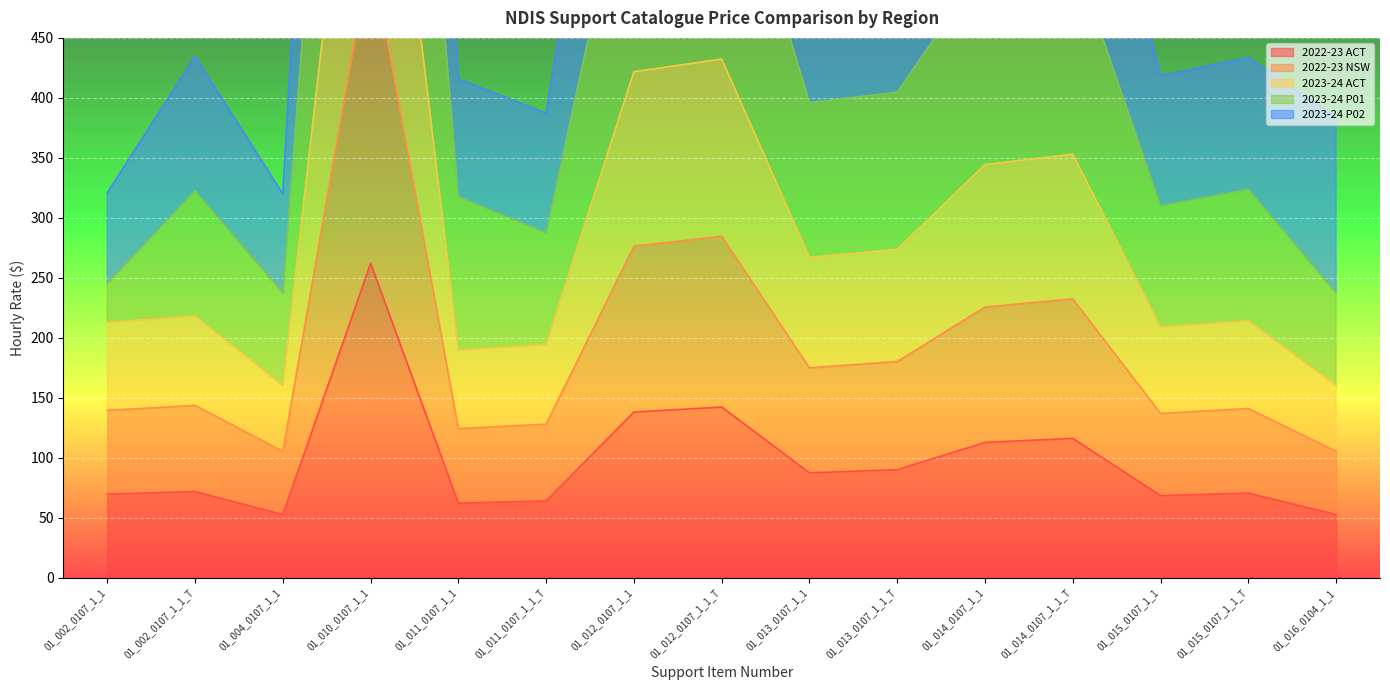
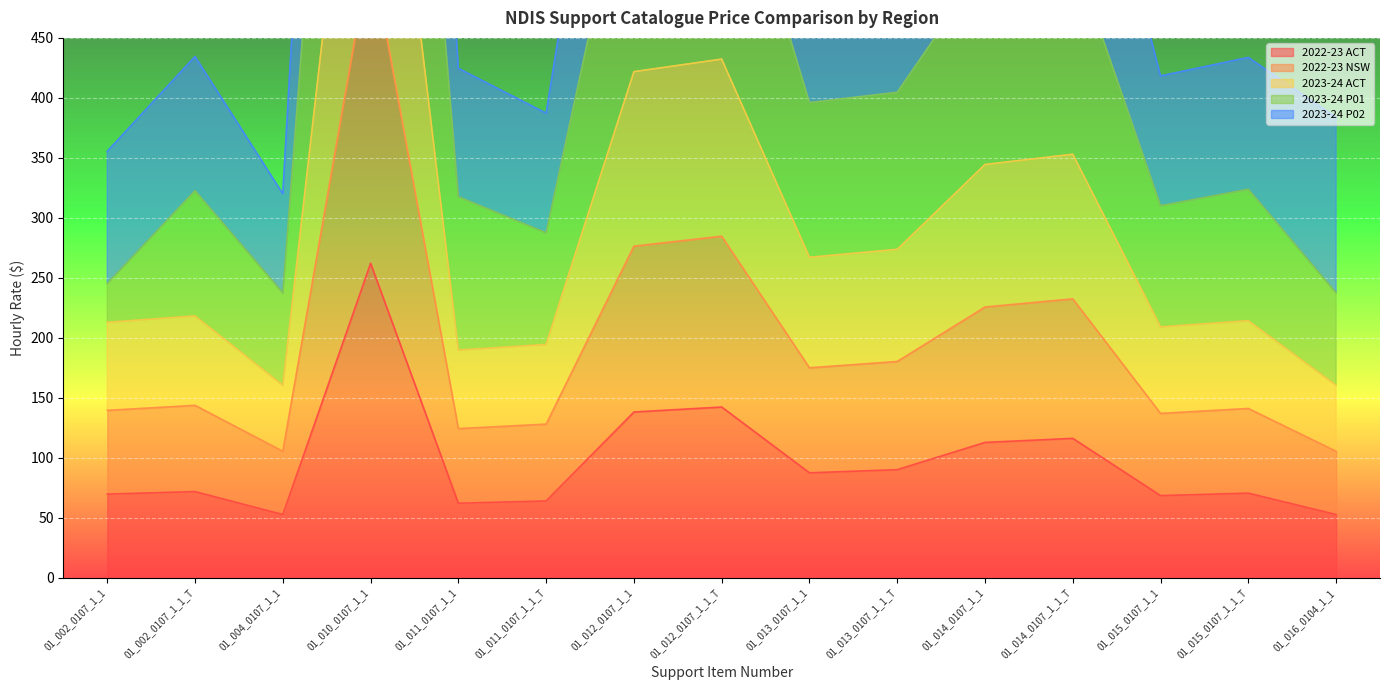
2023-24 P02, 01_002_0107_1_1: 76 -> 110
2023-24 P02, 01_011_0107_1_1: 98 -> 107
